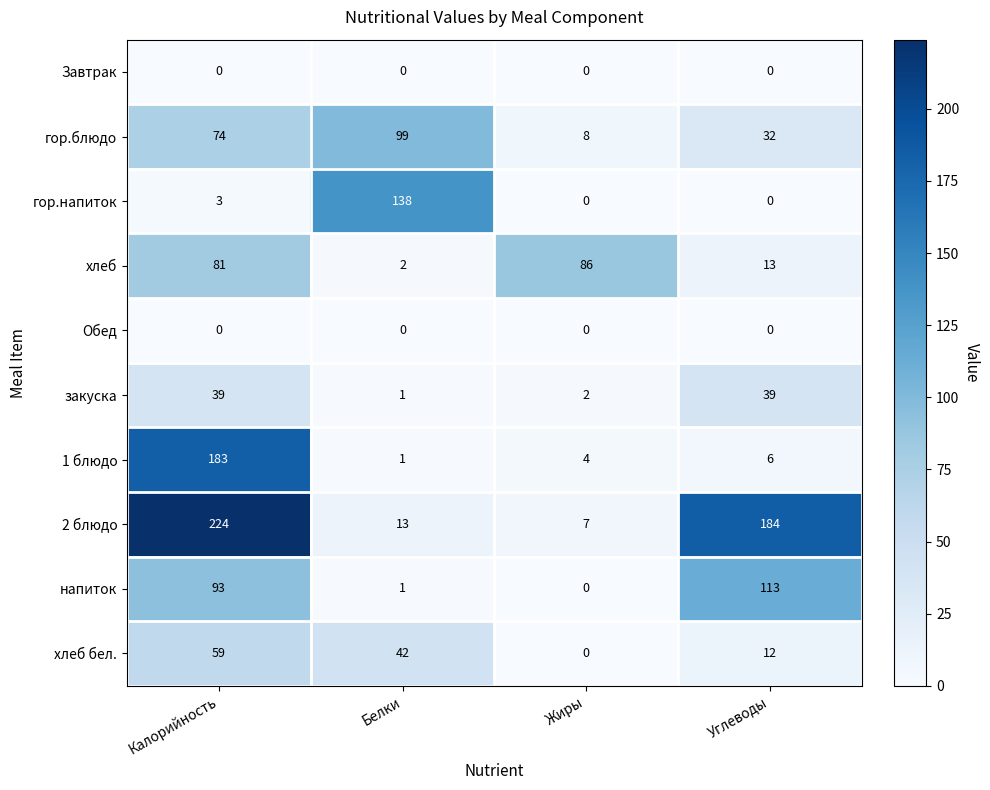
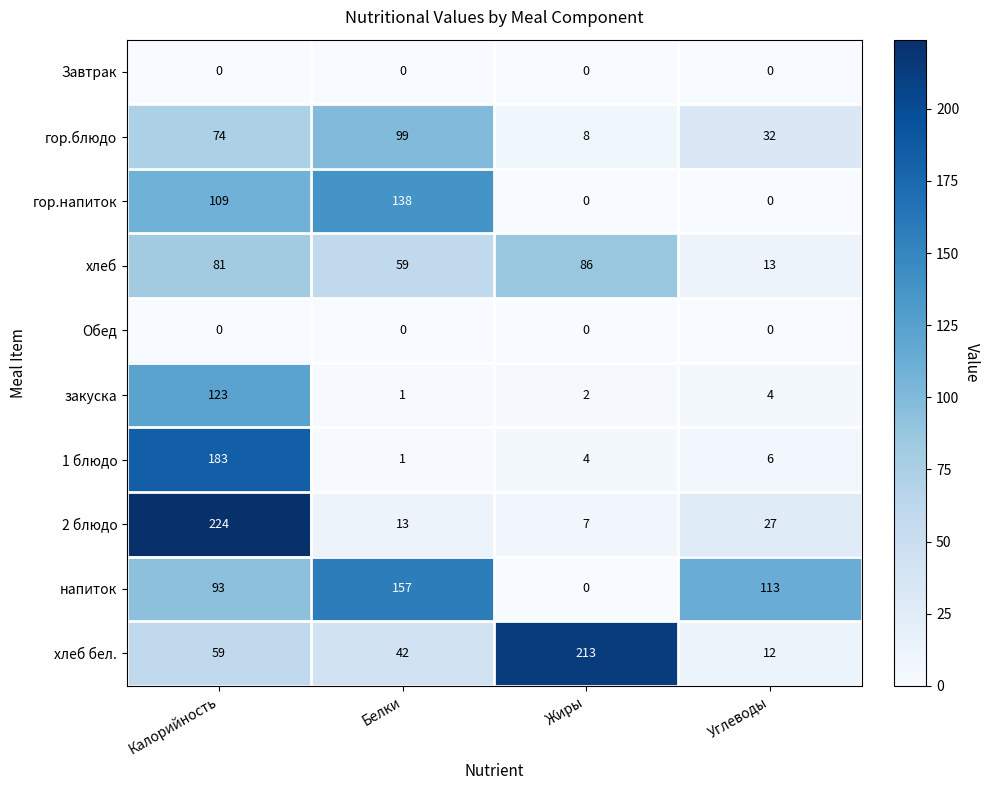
гор.напиток, Калорийность: 3 -> 109
хлеб, Белки: 2 -> 59
закуска, Калорийность: 39 -> 123
закуска, Углеводы: 39 -> 4
2 блюдо, Углеводы: 184 -> 27
напиток, Белки: 1 -> 157
хлеб бел., Жиры: 0 -> 213
